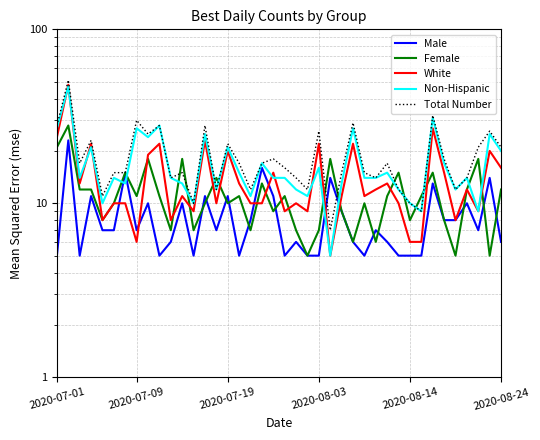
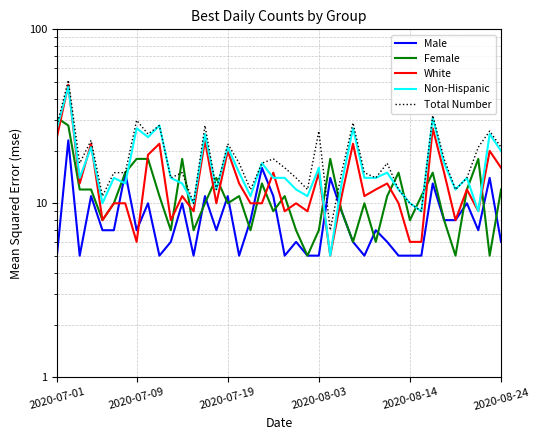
Female, 2020-07-01: 21 -> 31
Female, 2020-07-09: 11 -> 18
White, 2020-08-03: 22 -> 15
